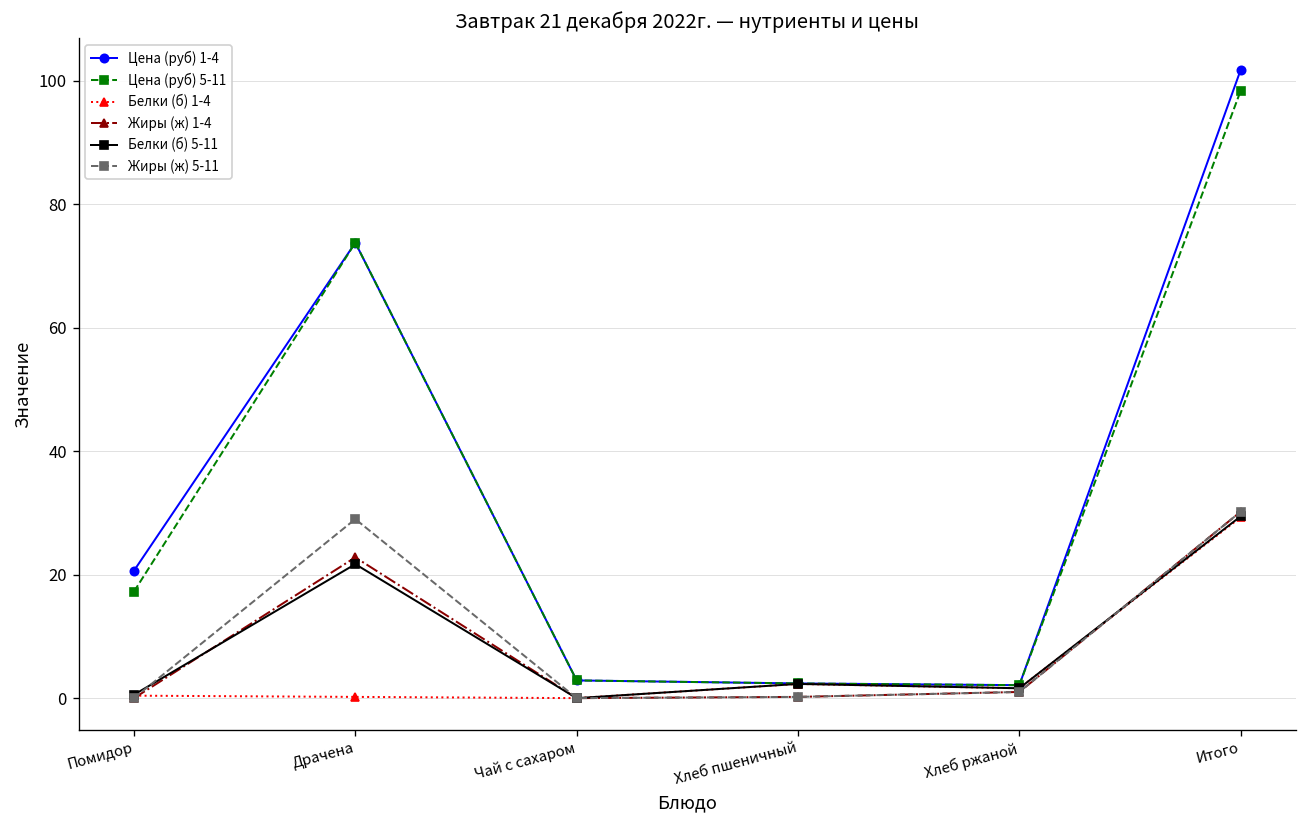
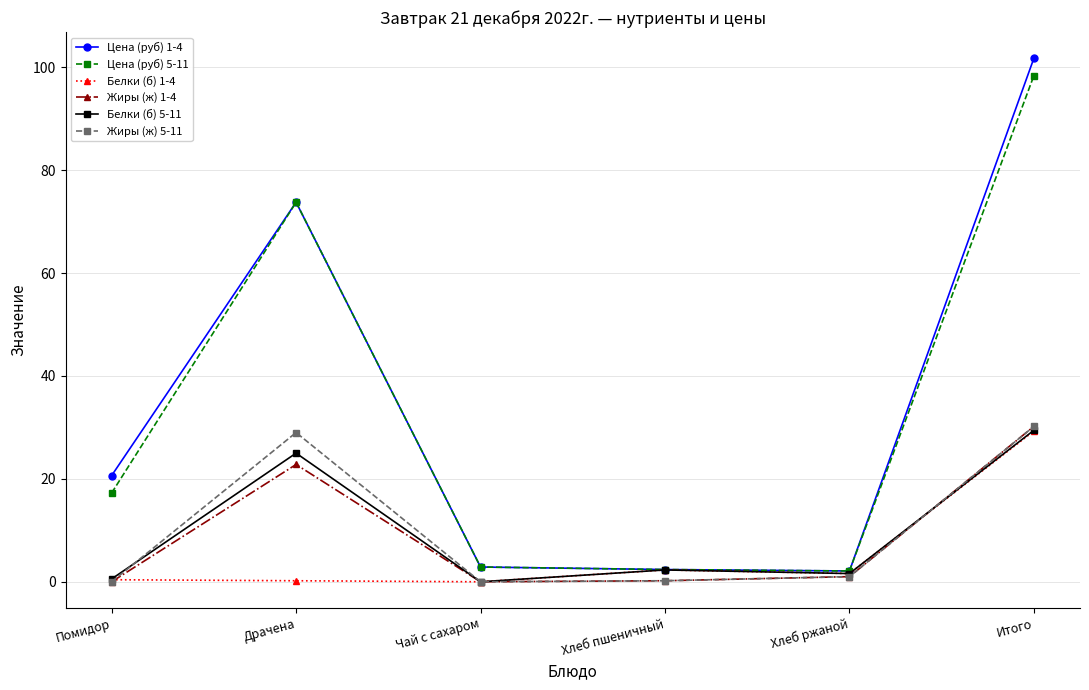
Белки (б) 5-11, Драчена: 22 -> 25
